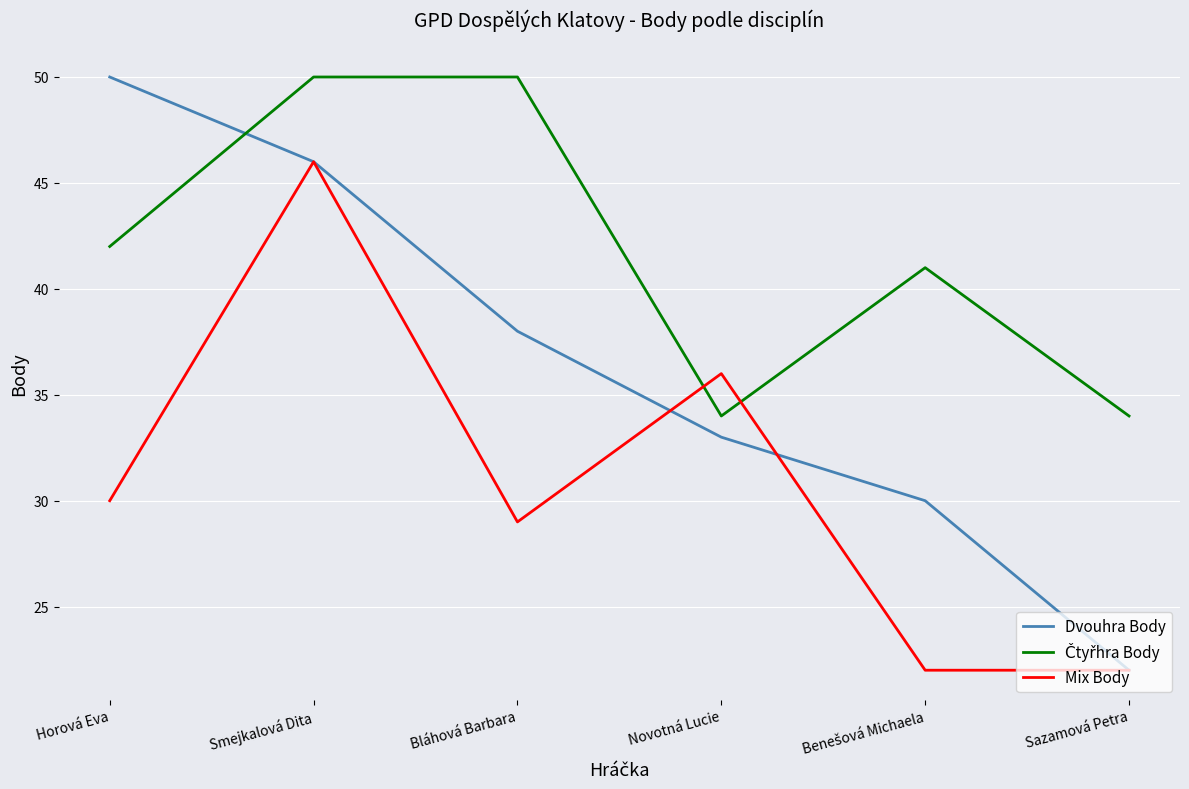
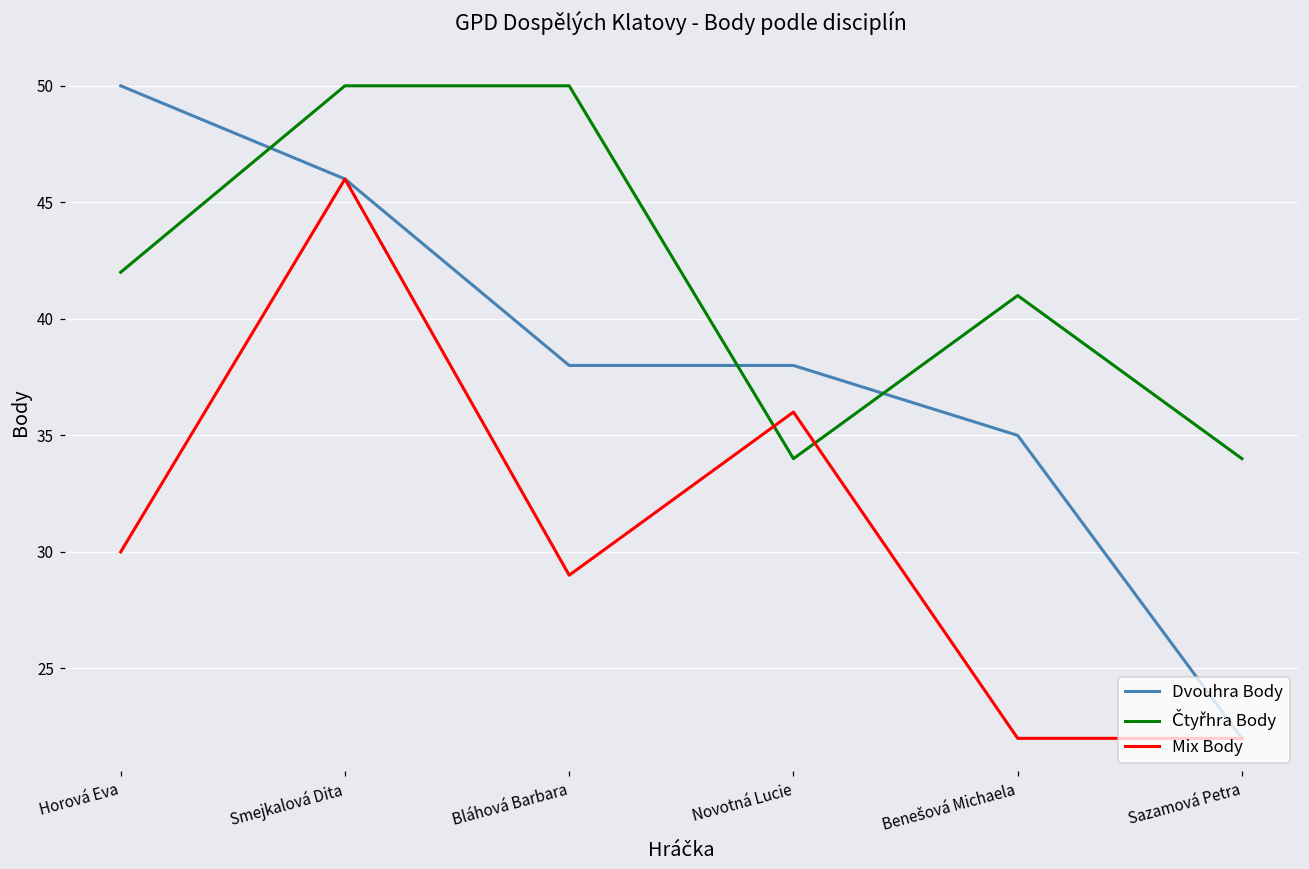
Dvouhra Body, Novotná Lucie: 33 -> 38
Dvouhra Body, Benešová Michaela: 30 -> 35
